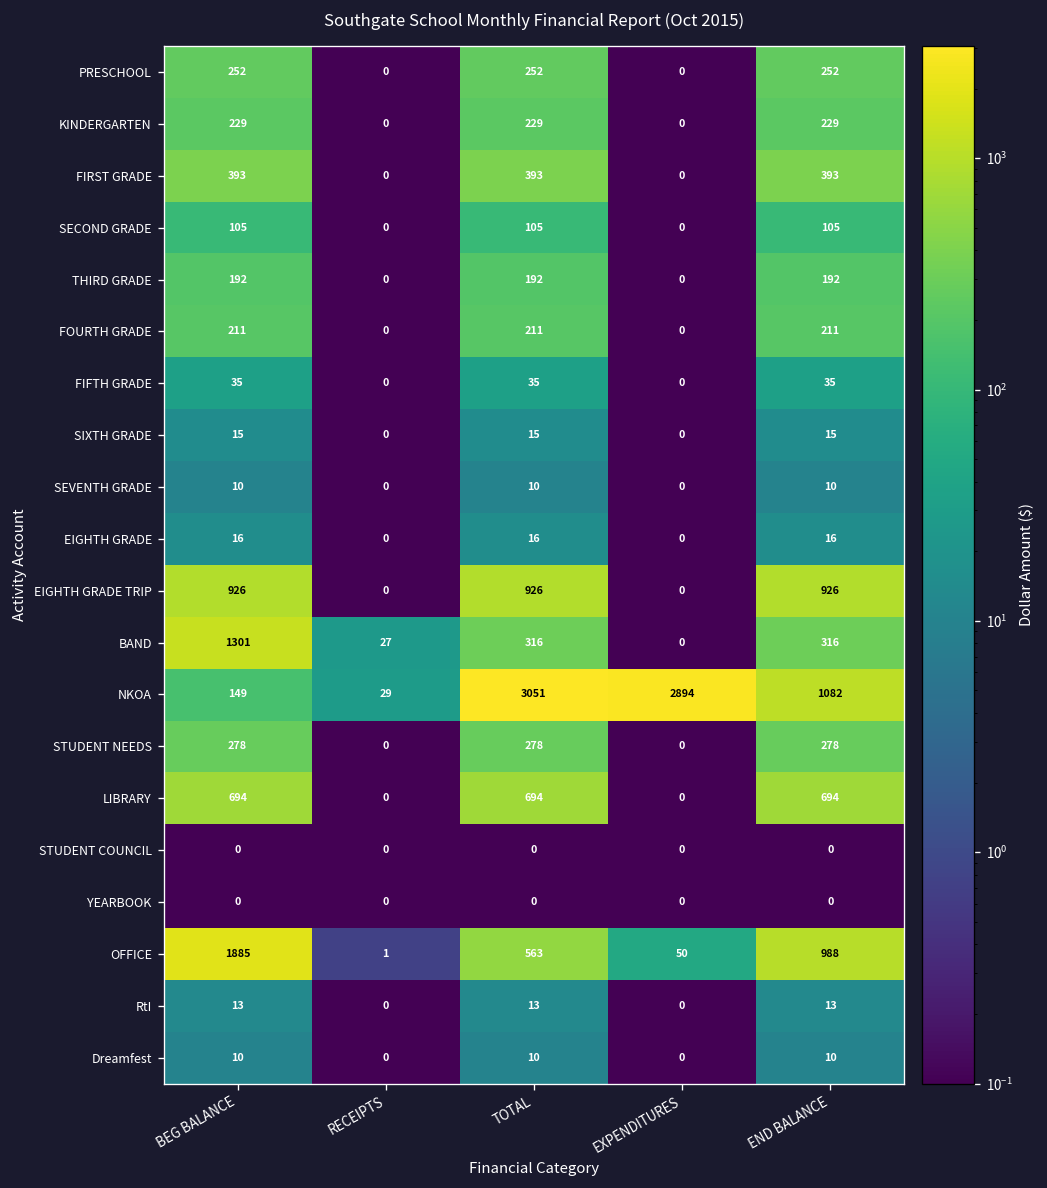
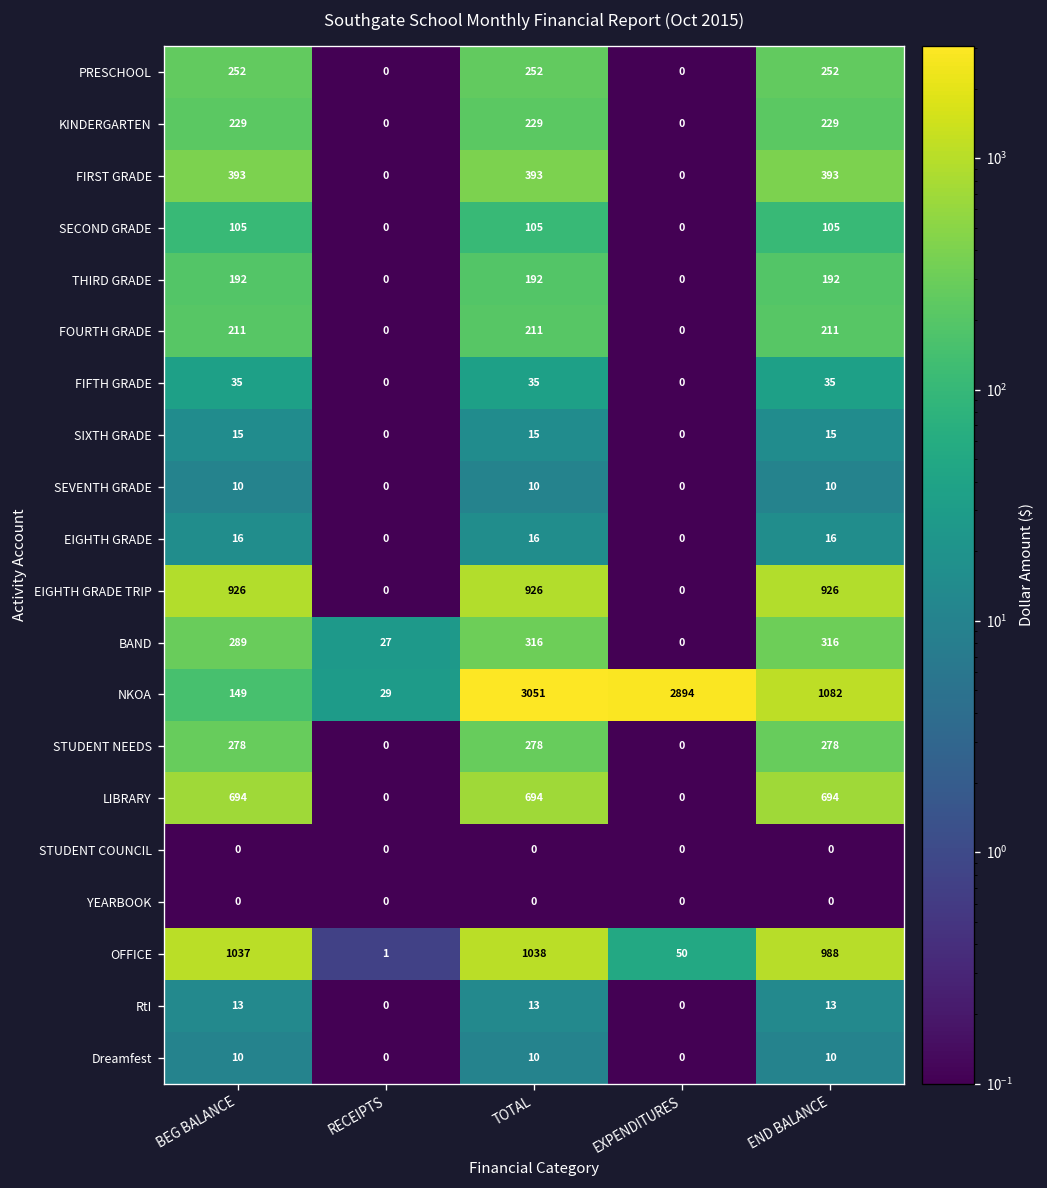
BAND, BEG BALANCE: 1301 -> 289
OFFICE, BEG BALANCE: 1885 -> 1037
OFFICE, TOTAL: 563 -> 1038
